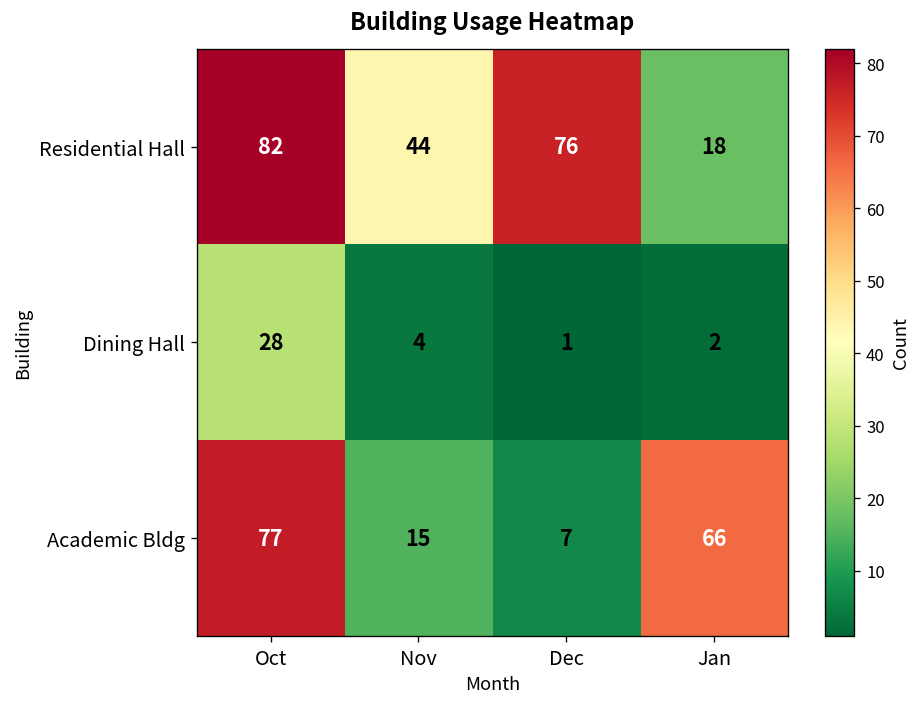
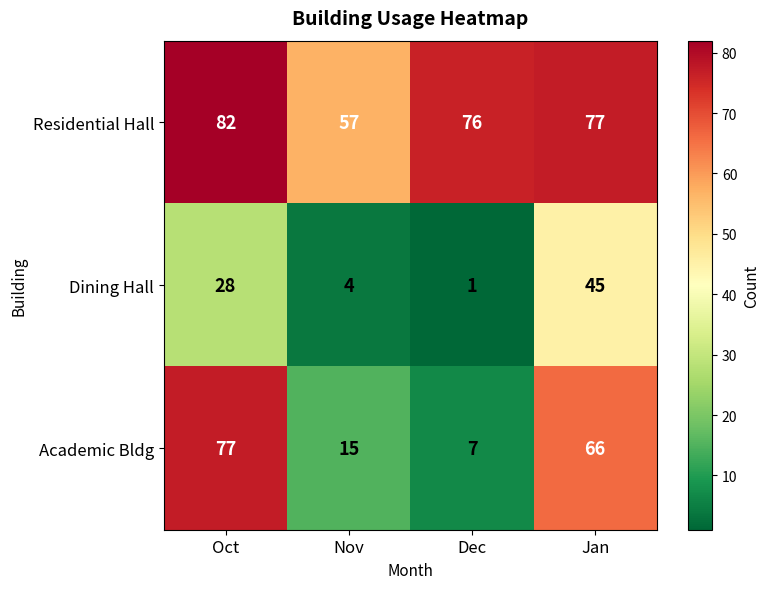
Residential Hall, Nov: 44 -> 57
Residential Hall, Jan: 18 -> 77
Dining Hall, Jan: 2 -> 45
